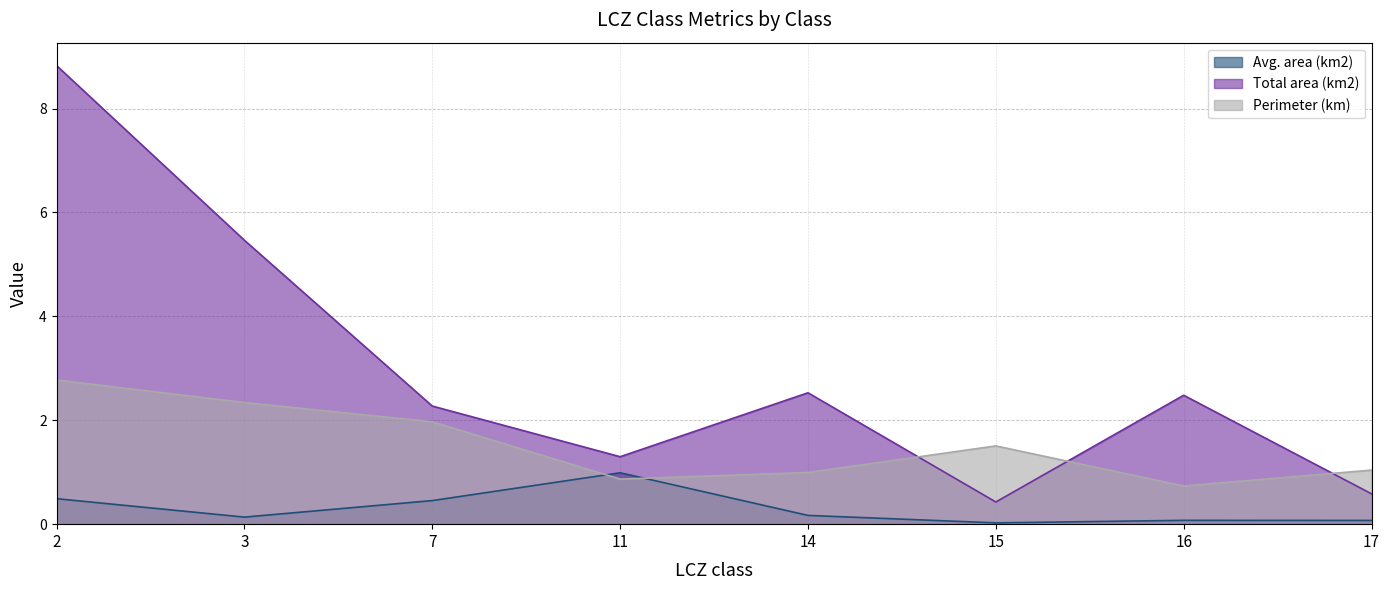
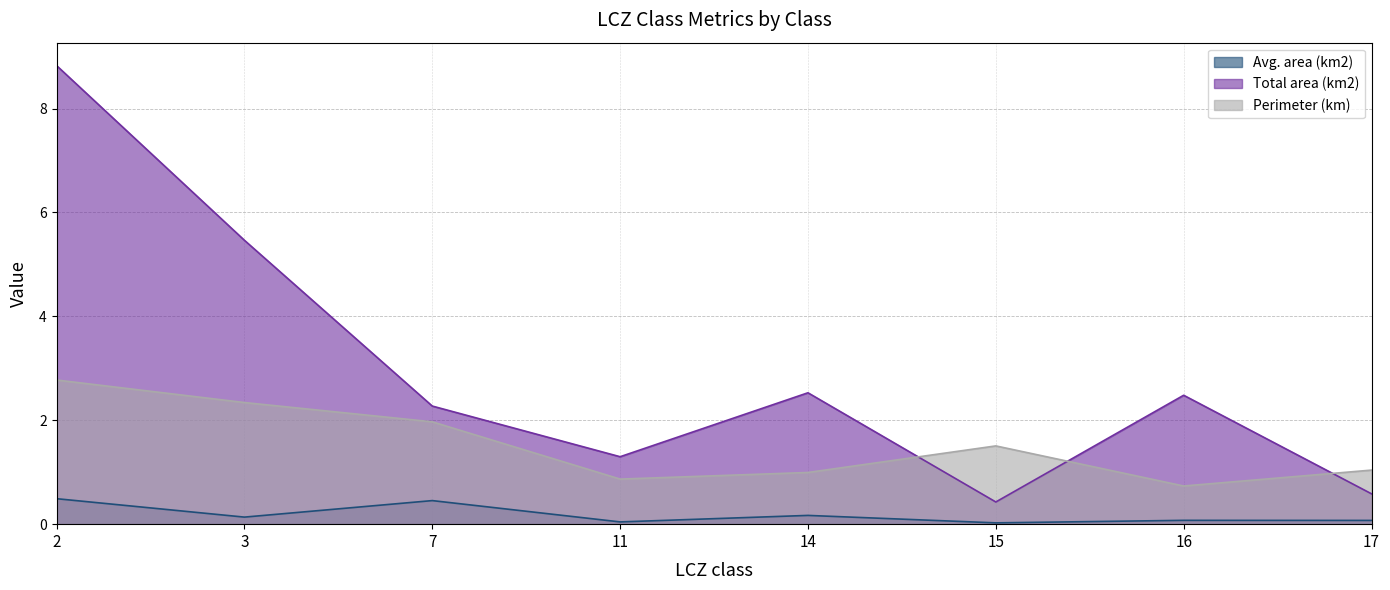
Avg. area (km2), 11: 1.0 -> 0.0
